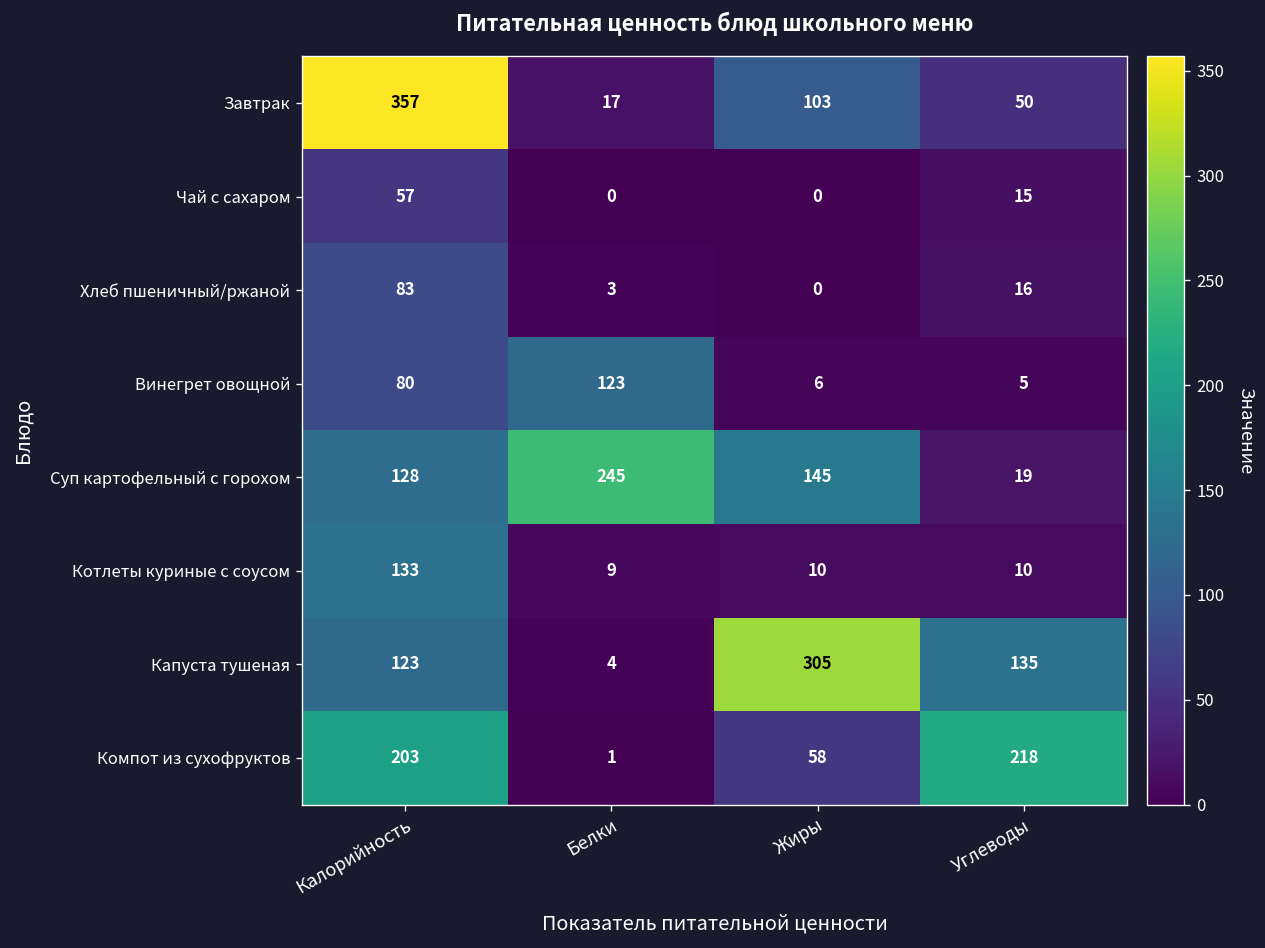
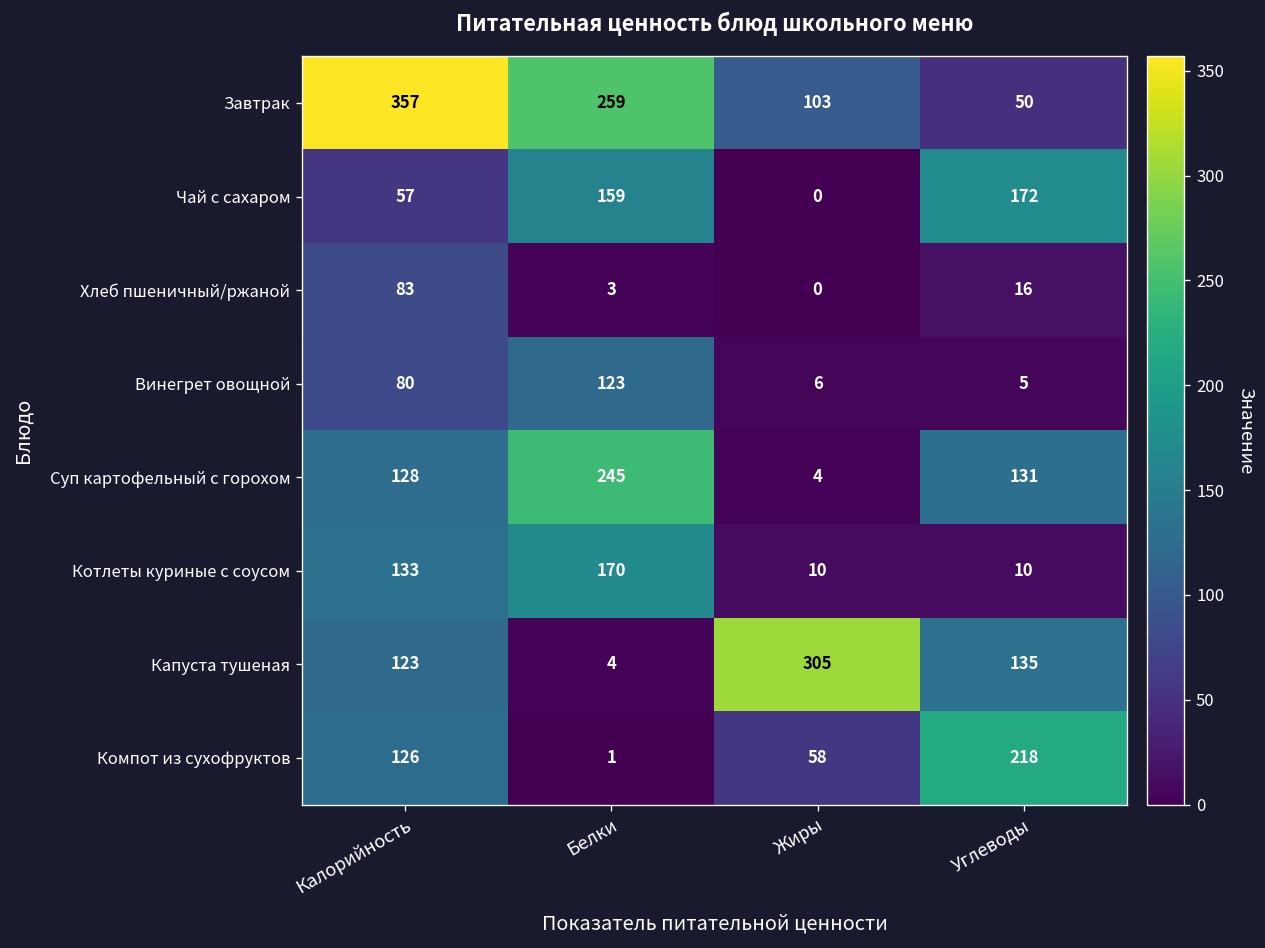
Завтрак, Белки: 17 -> 259
Чай с сахаром, Белки: 0 -> 159
Чай с сахаром, Углеводы: 15 -> 172
Суп картофельный с горохом, Жиры: 145 -> 4
Суп картофельный с горохом, Углеводы: 19 -> 131
Котлеты куриные с соусом, Белки: 9 -> 170
Компот из сухофруктов, Калорийность: 203 -> 126
